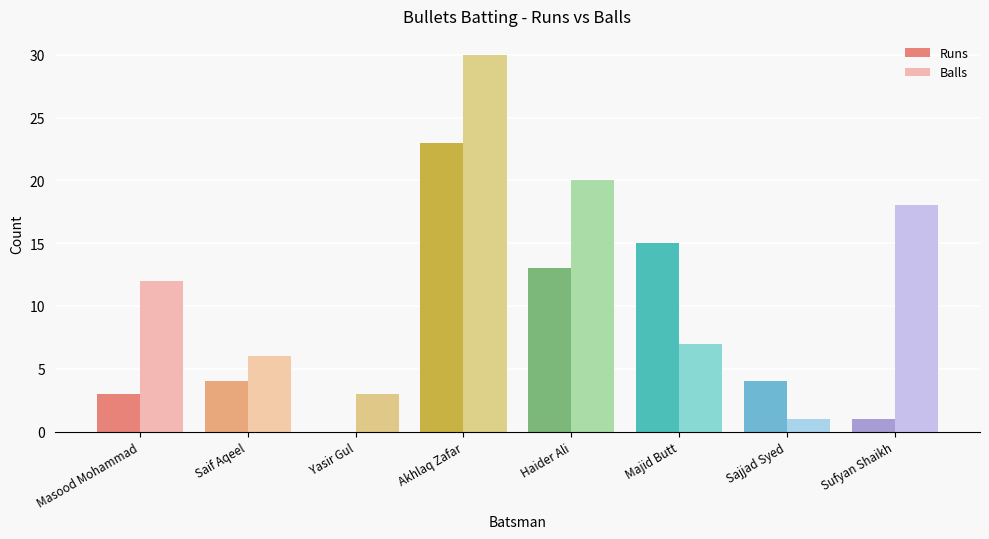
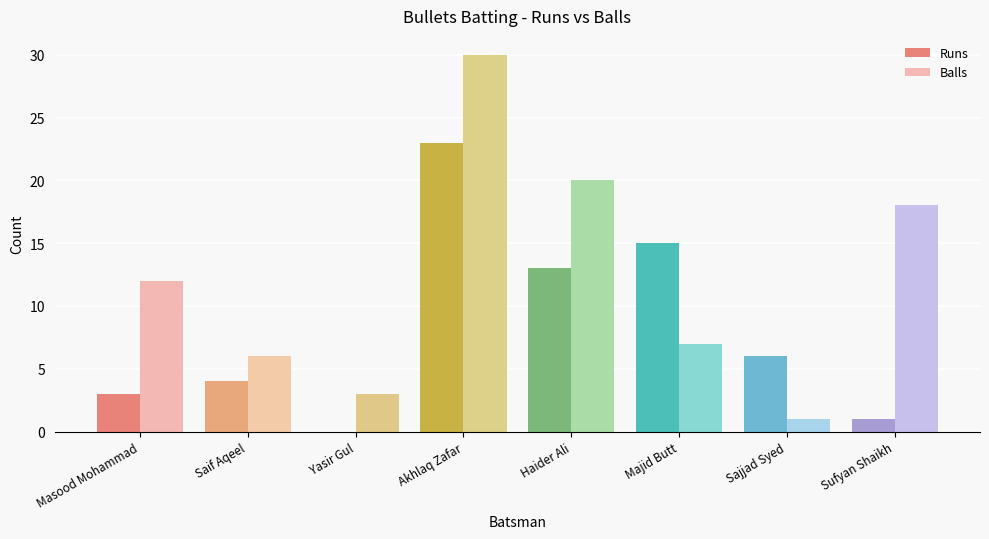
Runs, Sajjad Syed: 4 -> 6
